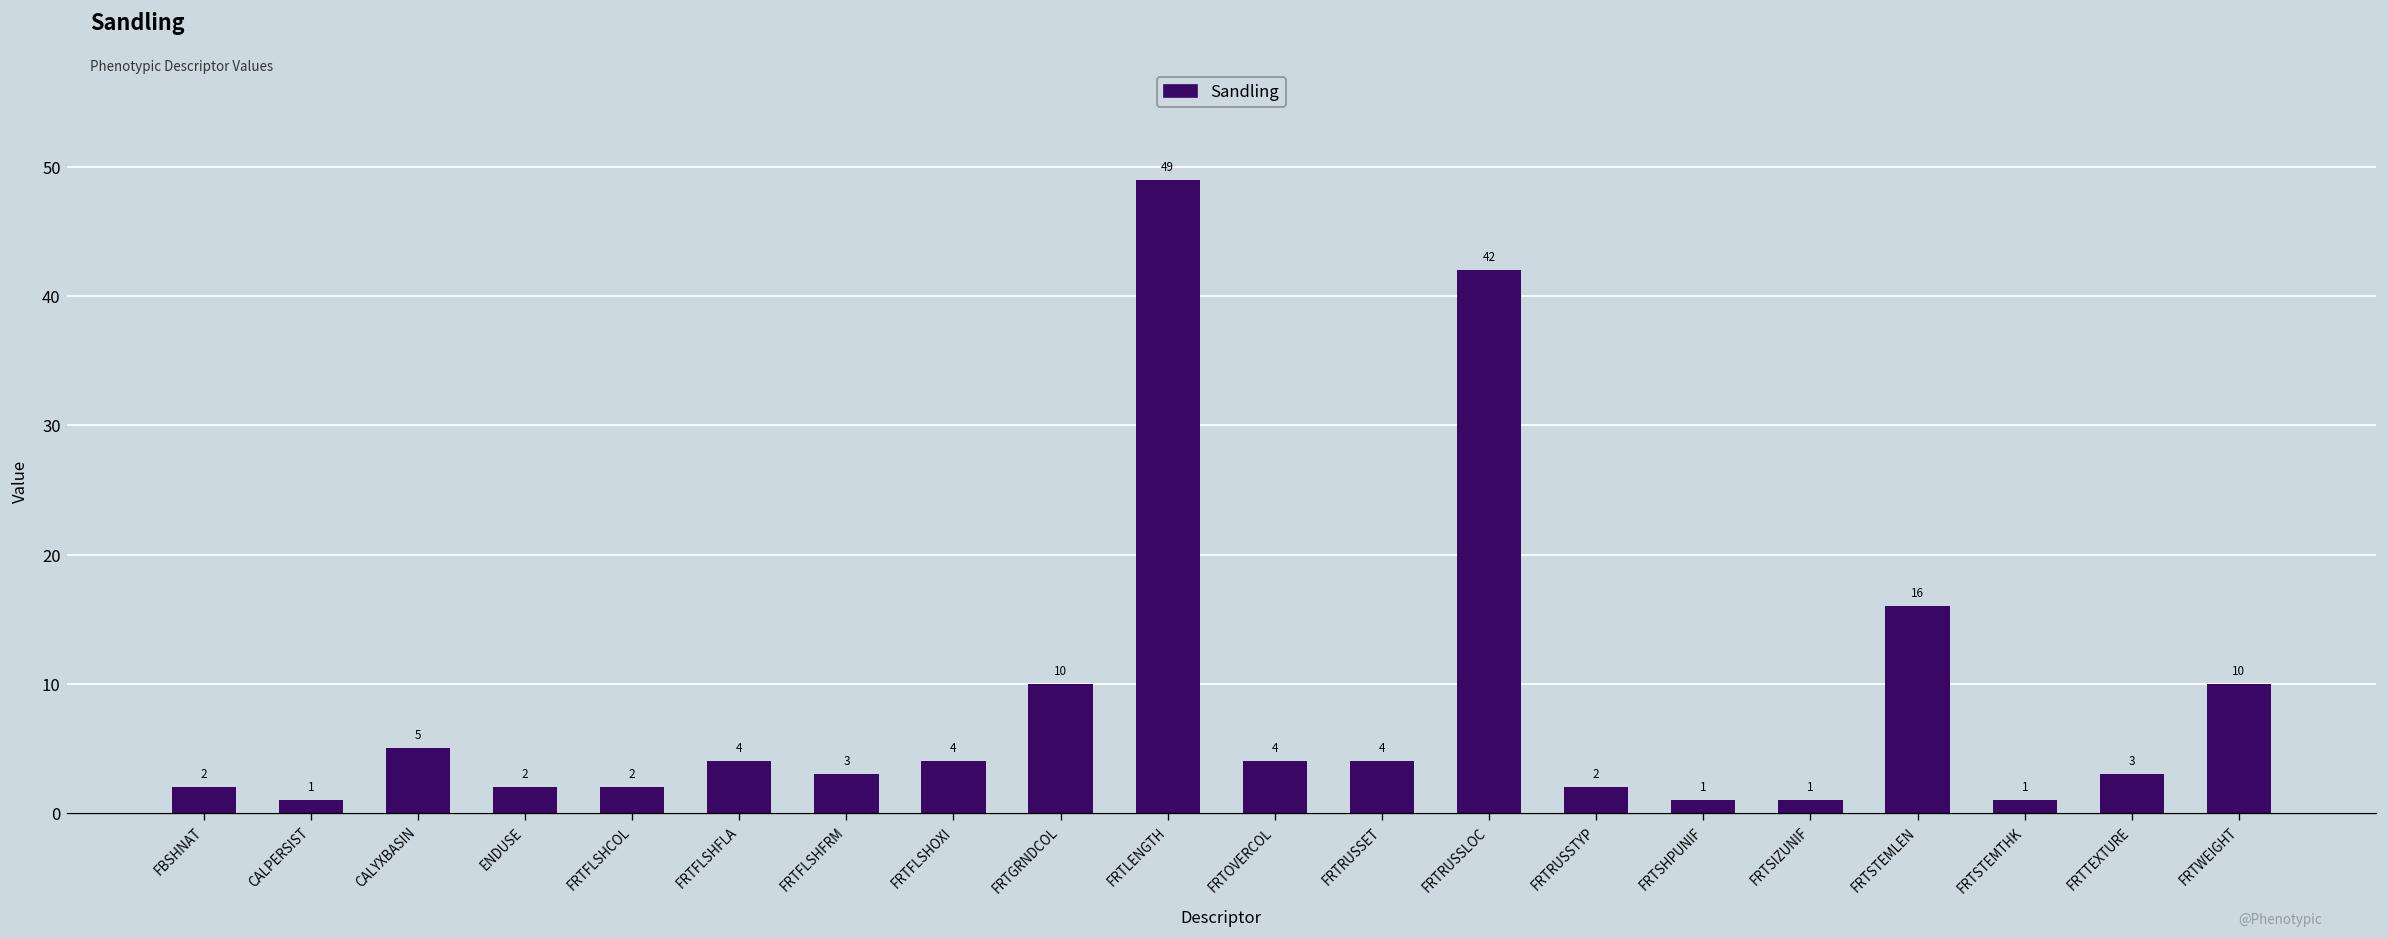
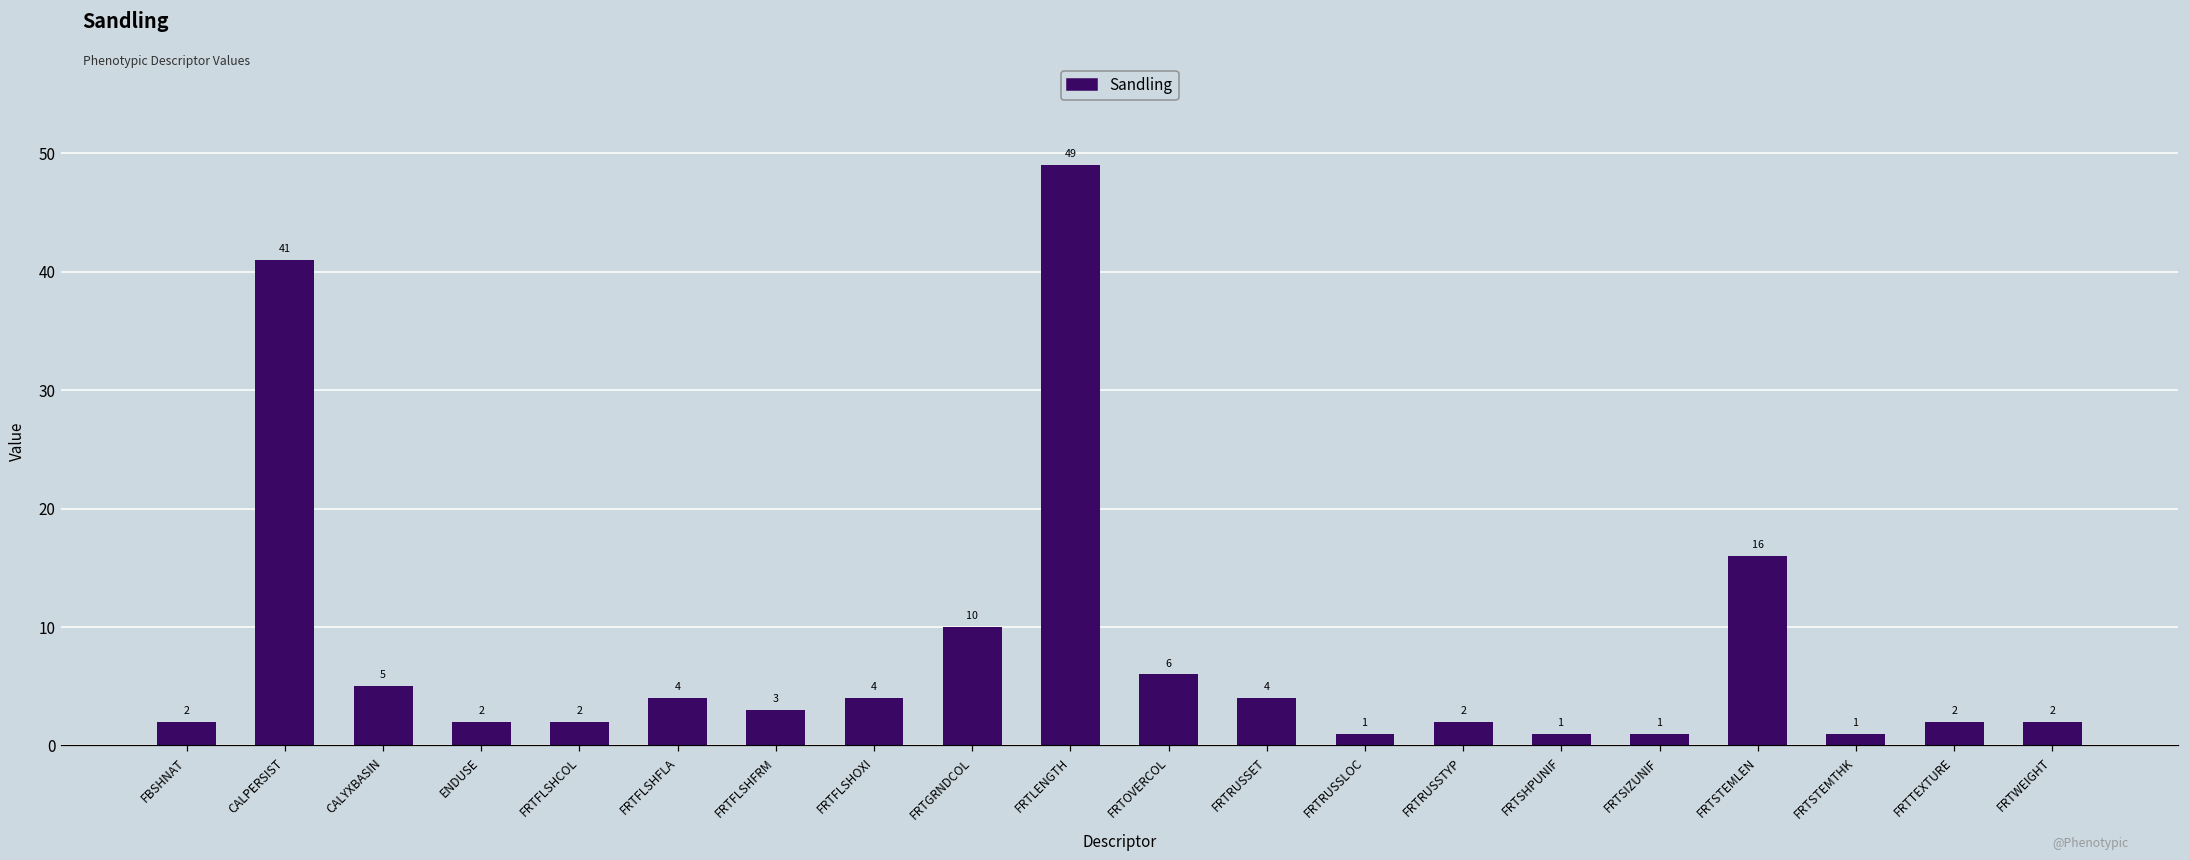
CALPERSIST: 1 -> 41
FRTOVERCOL: 4 -> 6
FRTRUSSLOC: 42 -> 1
FRTTEXTURE: 3 -> 2
FRTWEIGHT: 10 -> 2
